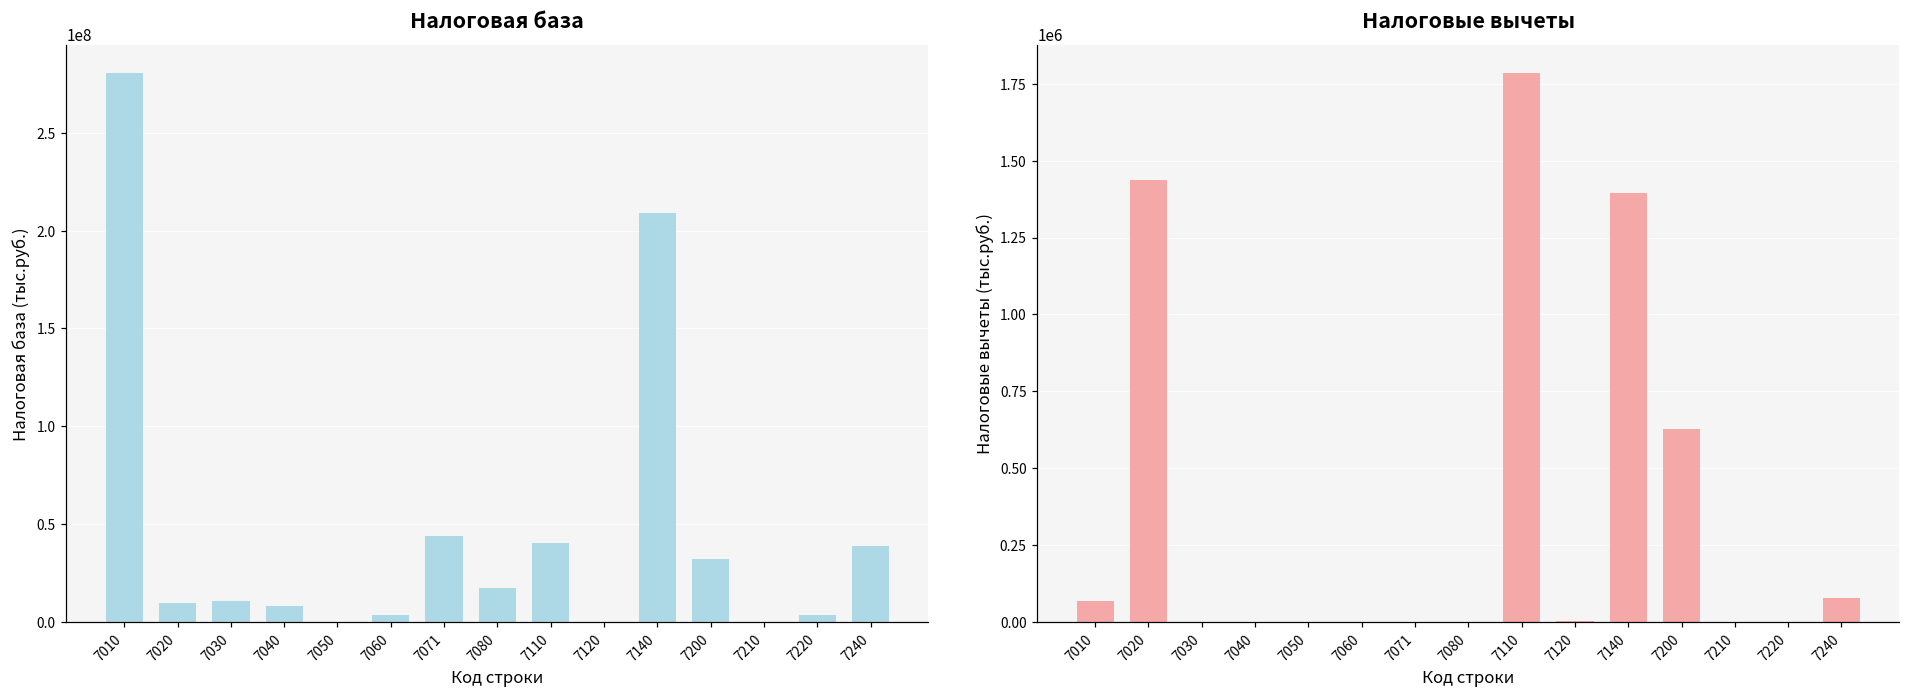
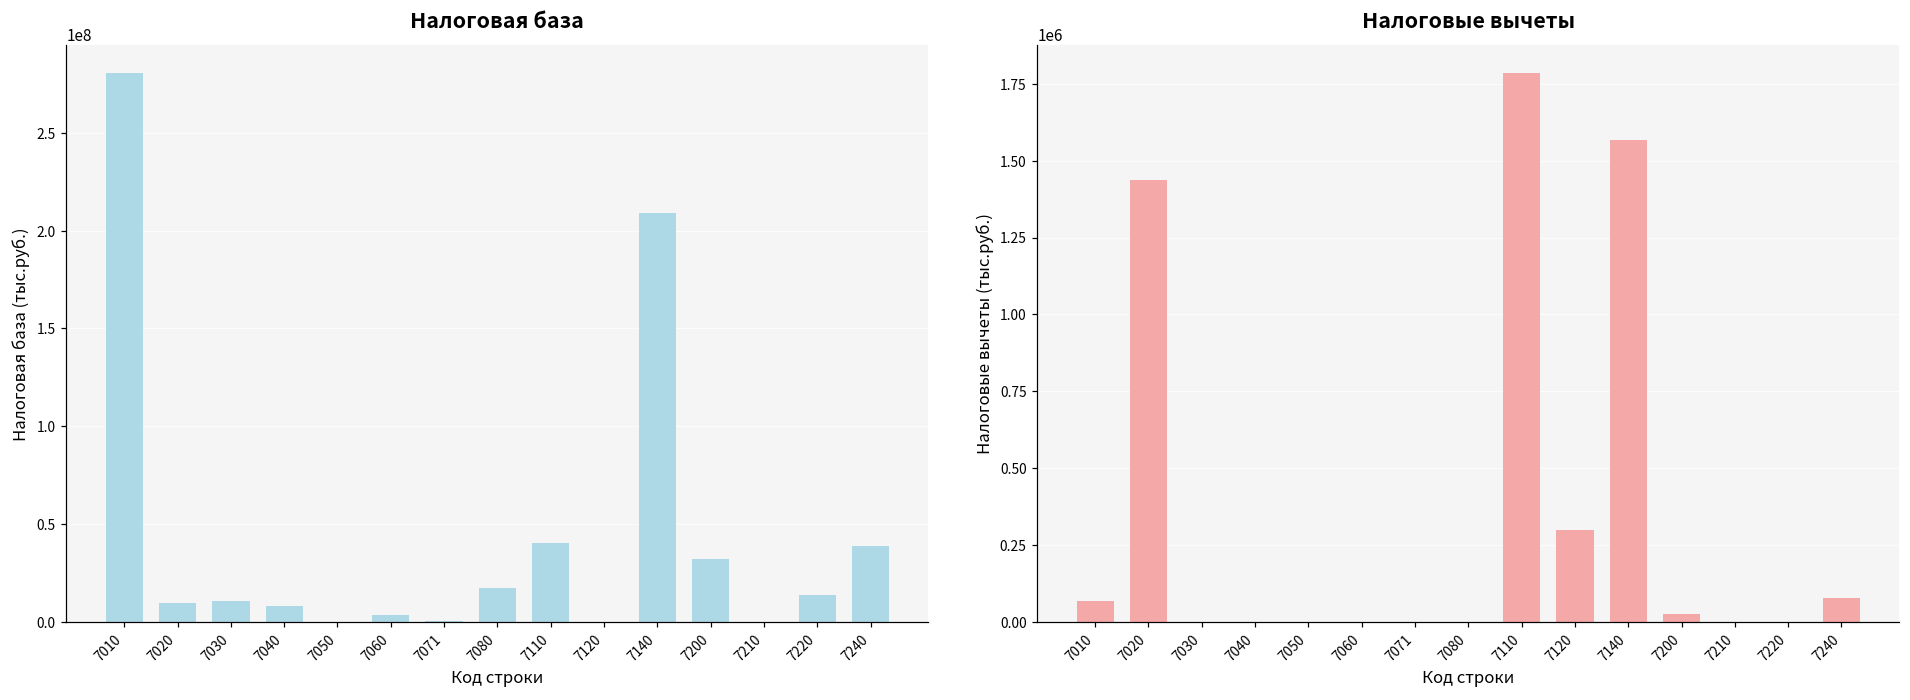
Налоговая база, 7071: 44000000 -> 0
Налоговая база, 7220: 3000000 -> 14000000
Налоговые вычеты, 7120: 0 -> 300000
Налоговые вычеты, 7140: 1400000 -> 1570000
Налоговые вычеты, 7200: 630000 -> 20000
